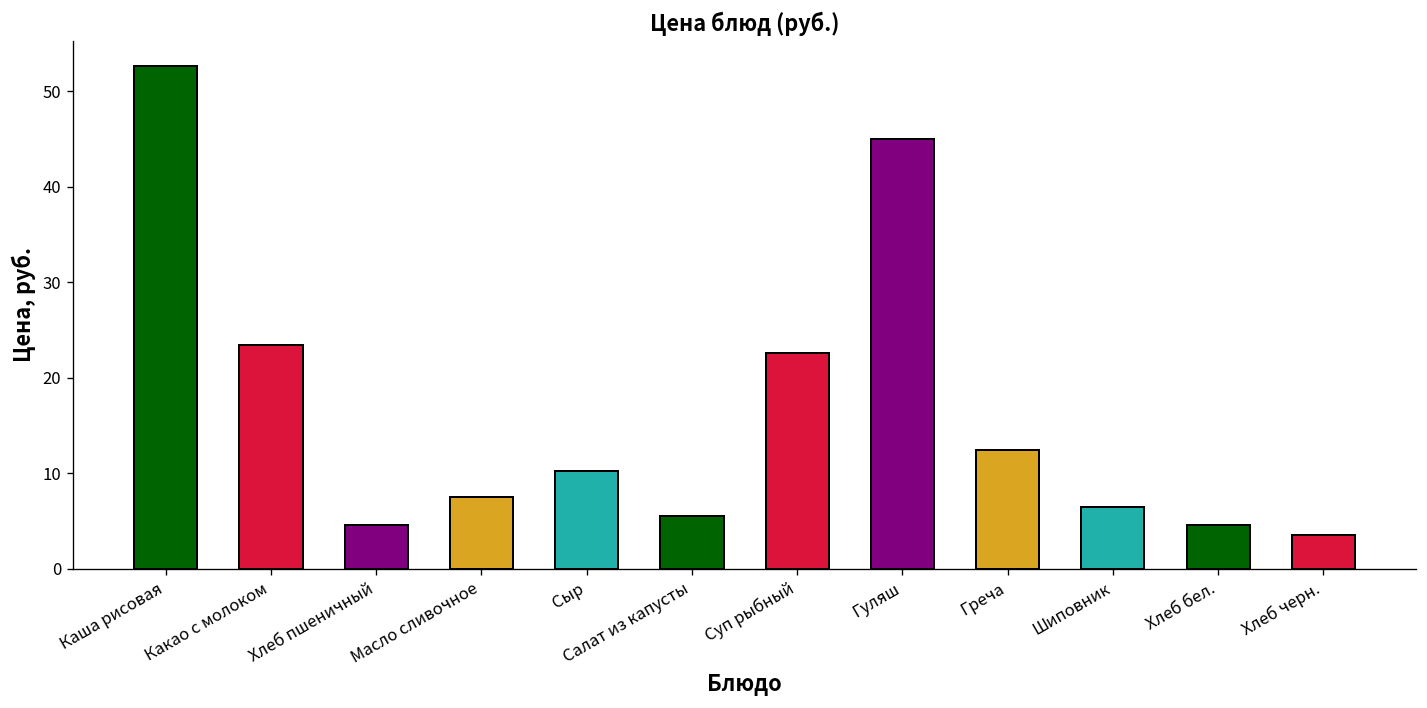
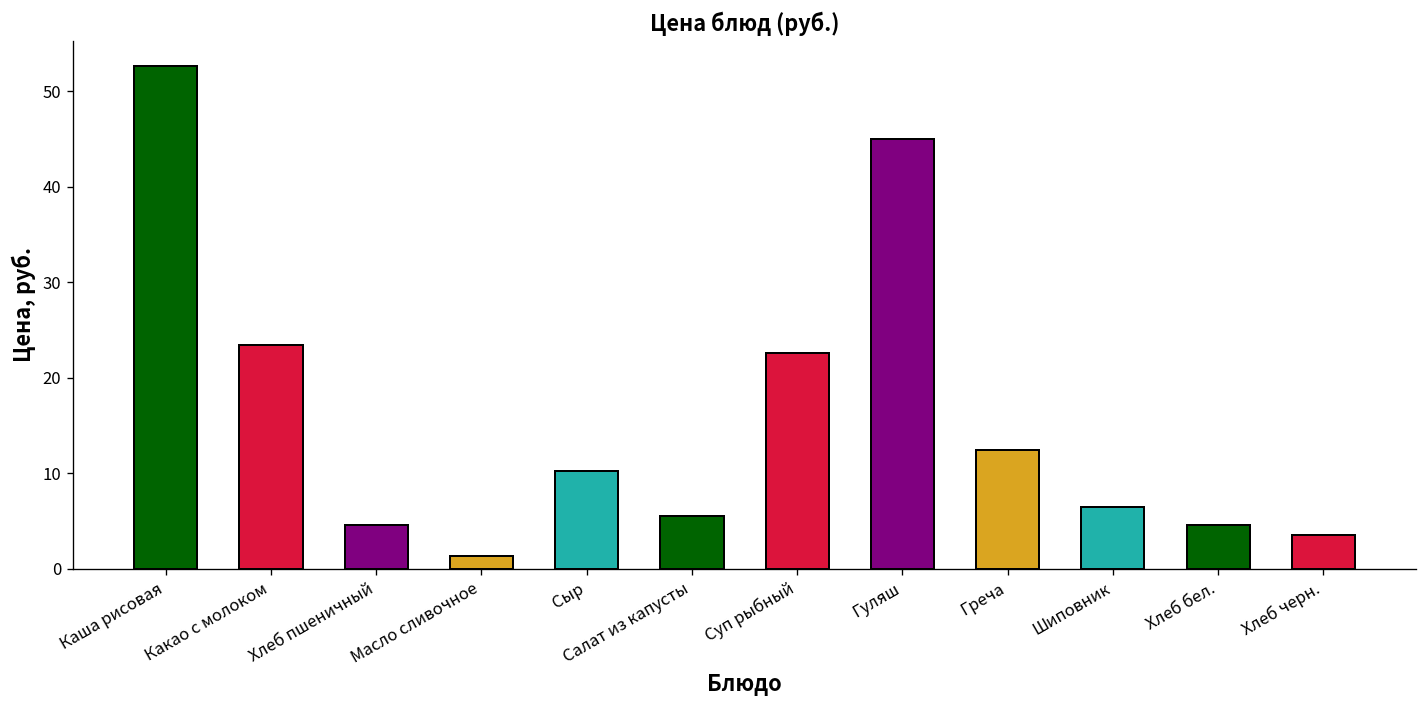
Масло сливочное: 8 -> 1
